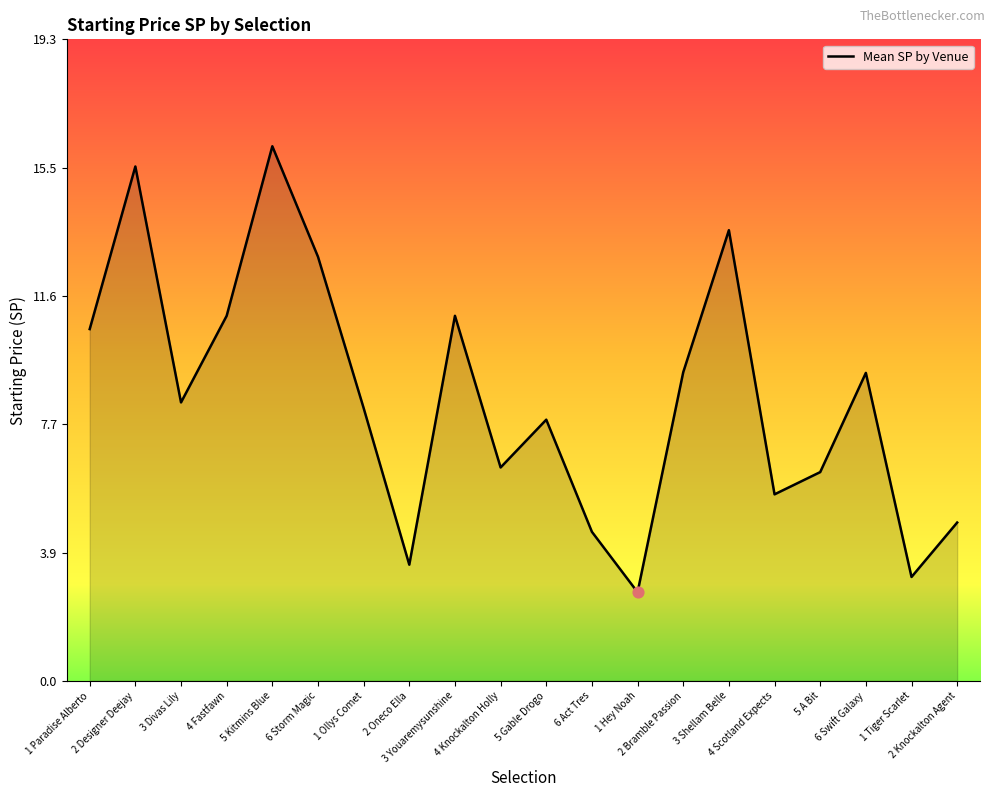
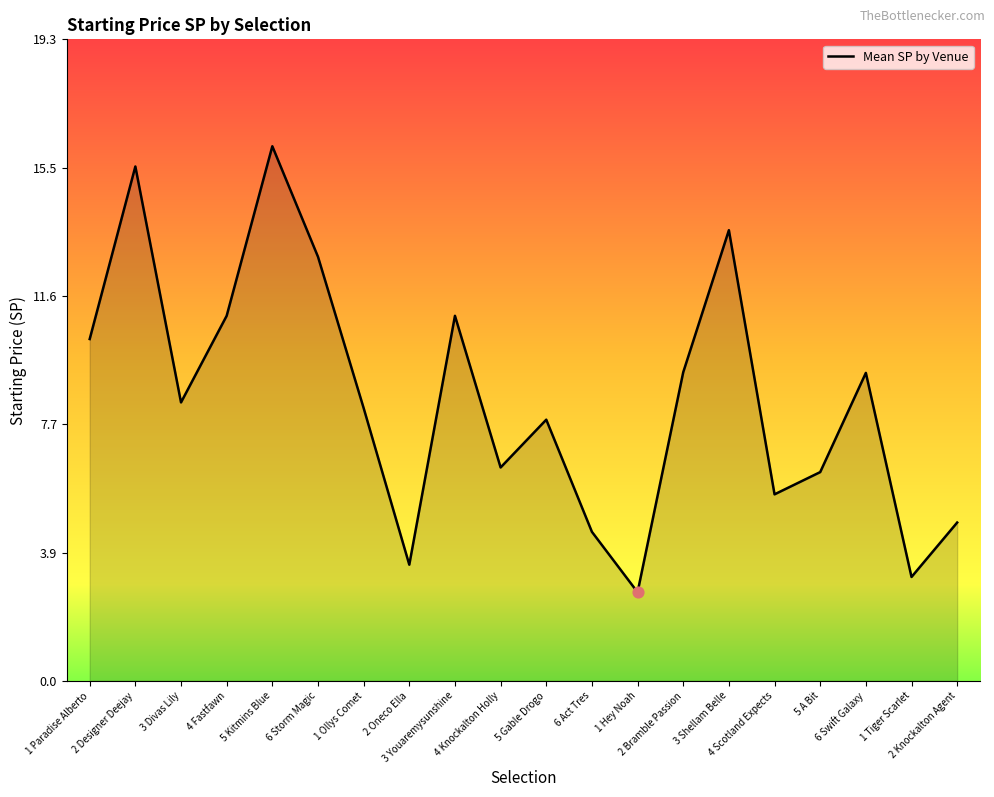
Mean SP by Venue, 1 Paradise Alberto: 10.6 -> 10.3
